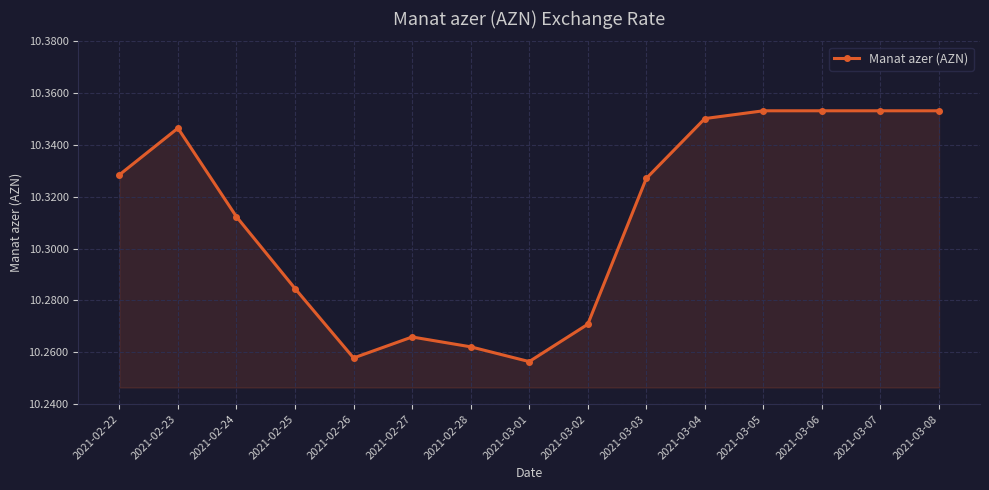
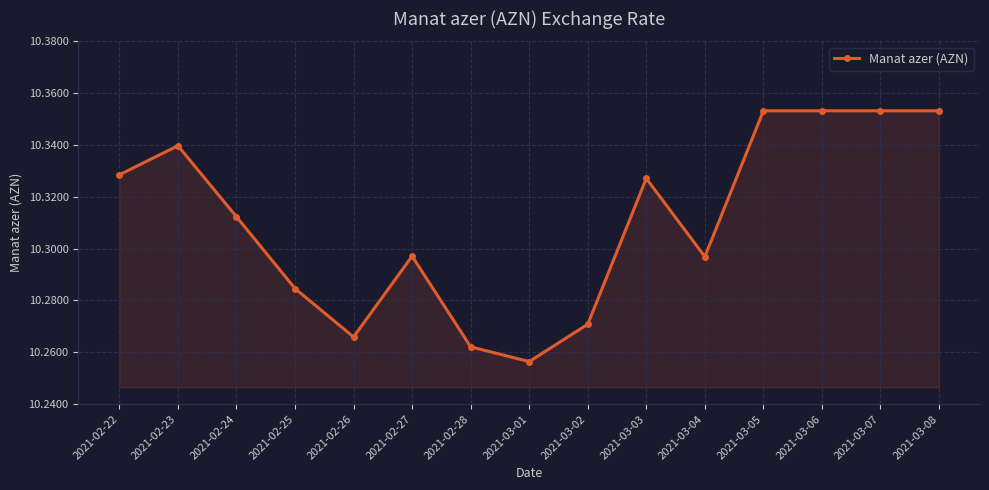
2021-02-23: 10.347 -> 10.340
2021-02-26: 10.258 -> 10.266
2021-02-27: 10.266 -> 10.297
2021-03-04: 10.350 -> 10.297
